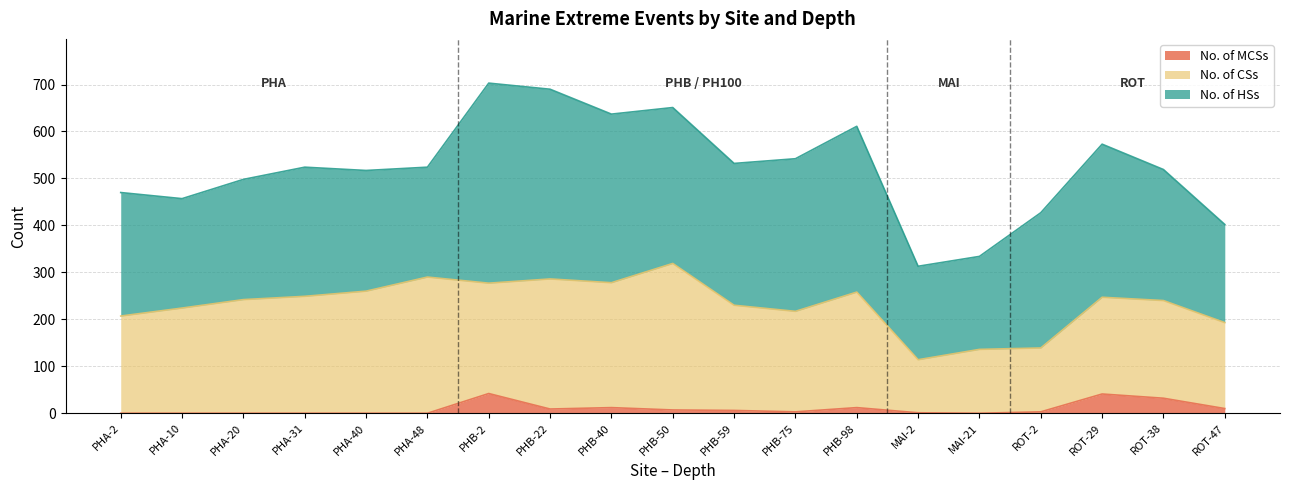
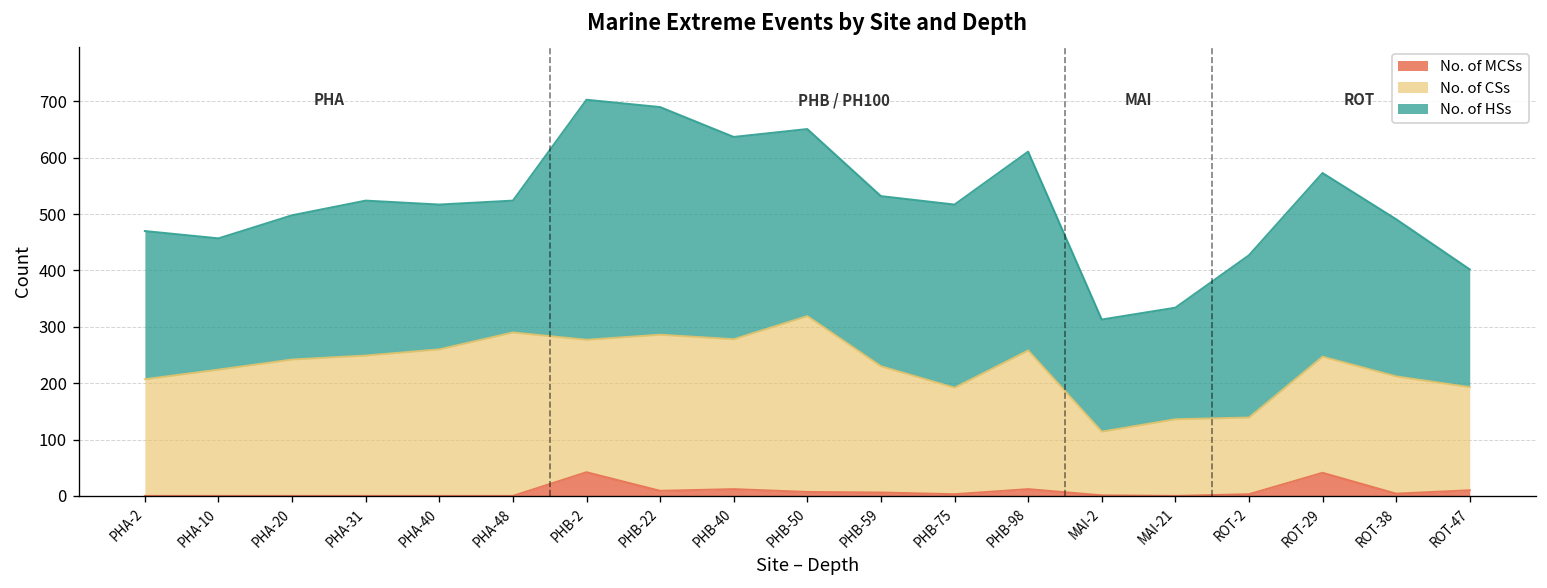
No. of CSs, PHB-75: 210 -> 190
No. of MCSs, ROT-38: 30 -> 0
